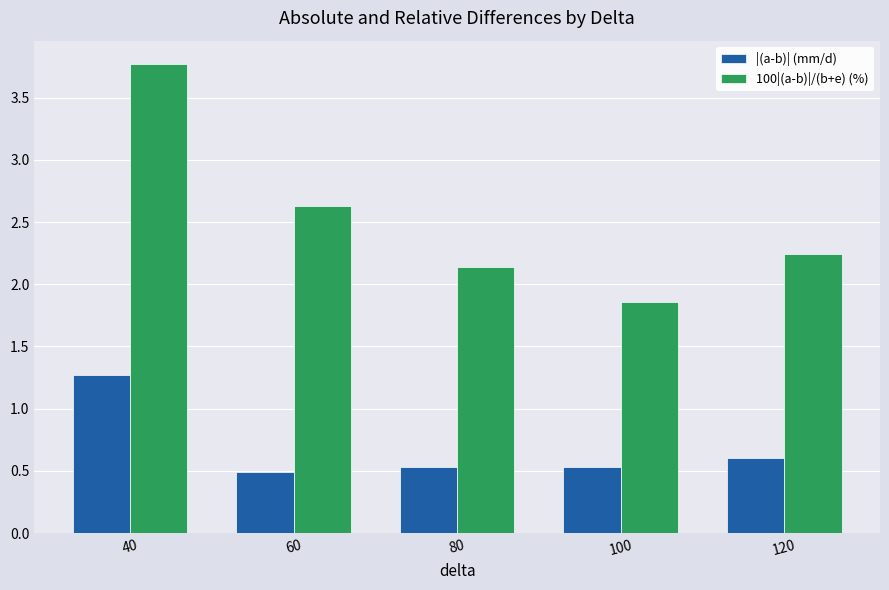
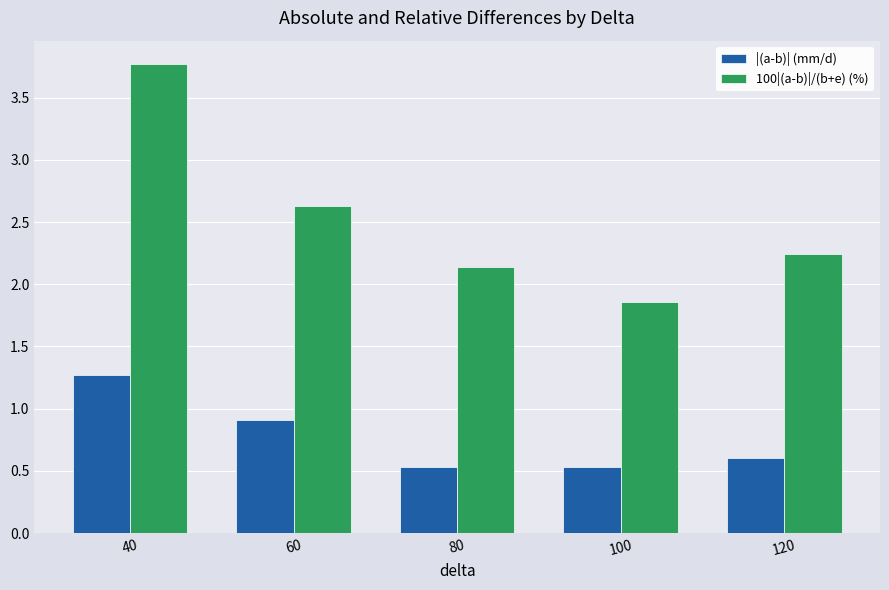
|(a-b)| (mm/d), 60: 0.49 -> 0.91
